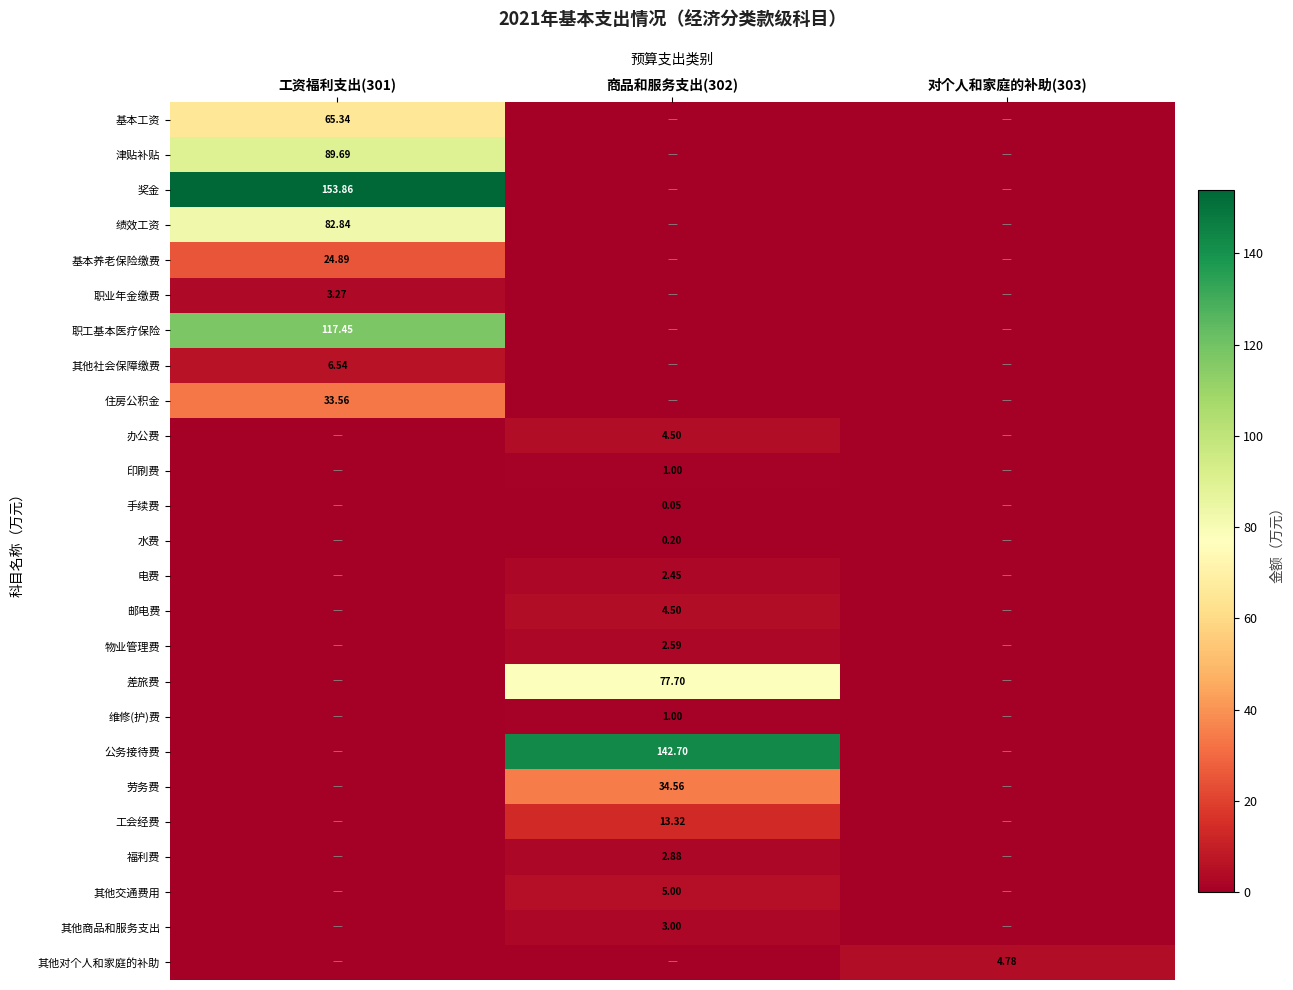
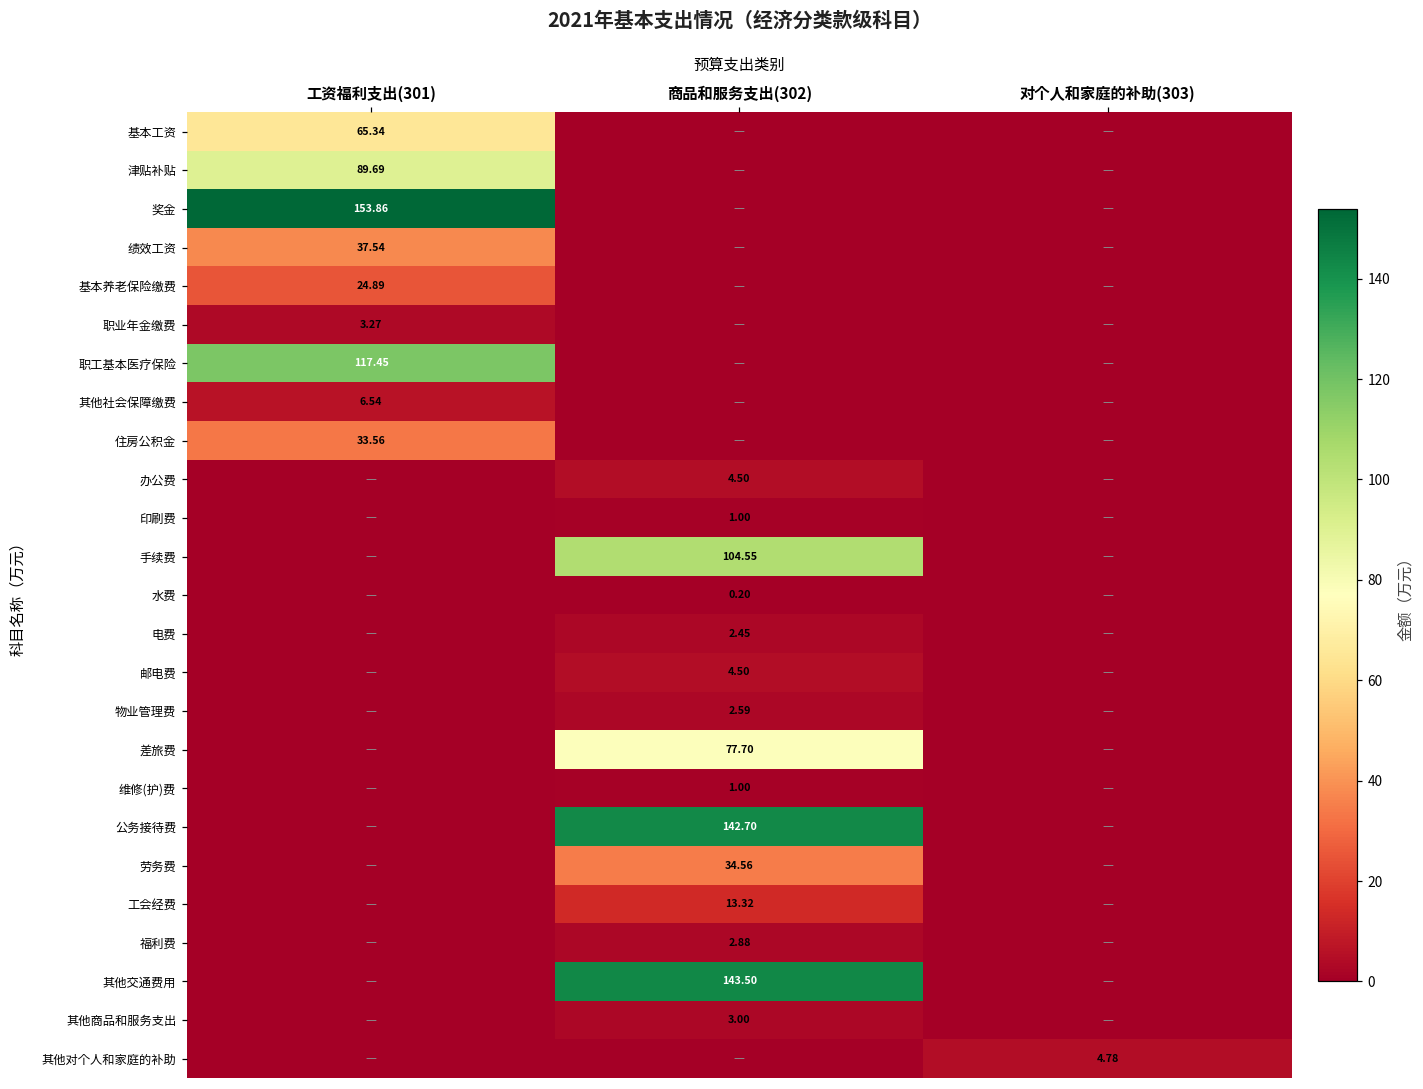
绩效工资, 工资福利支出(301): 82.84 -> 37.54
手续费, 商品和服务支出(302): 0.05 -> 104.55
其他交通费用, 商品和服务支出(302): 5.00 -> 143.50
